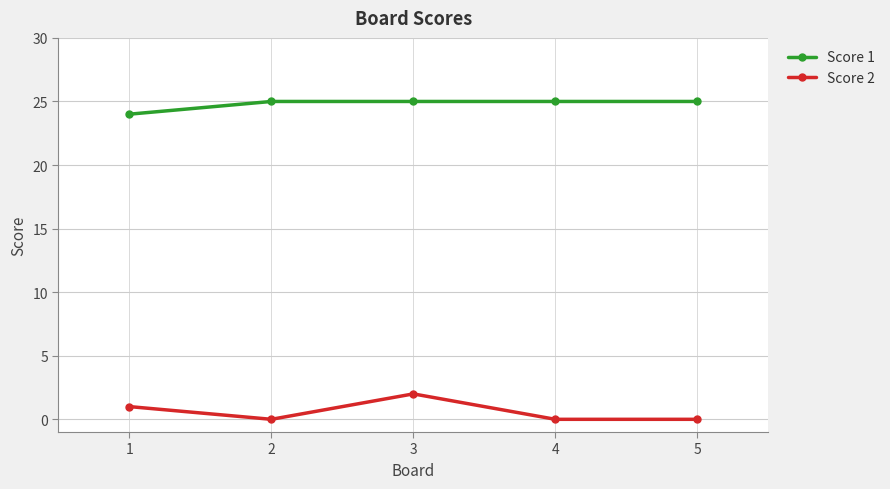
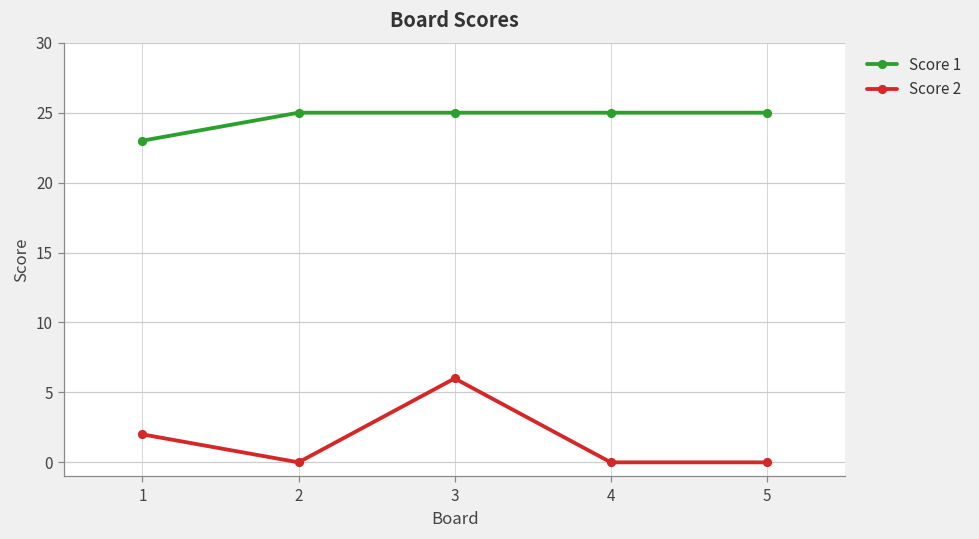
Score 1, 1: 24 -> 23
Score 2, 1: 1 -> 2
Score 2, 3: 2 -> 6
